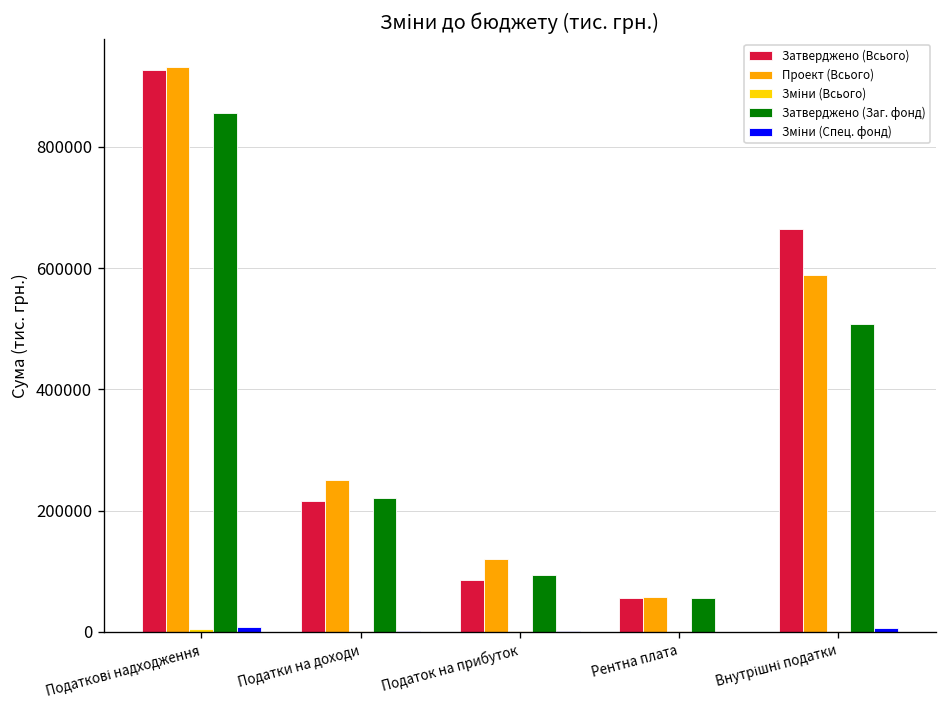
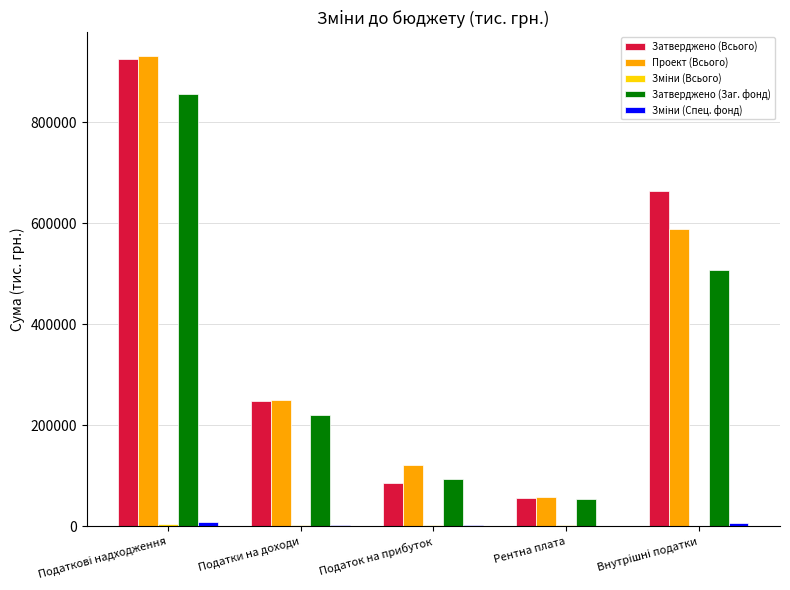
Затверджено (Всього), Податки на доходи: 210000 -> 250000
